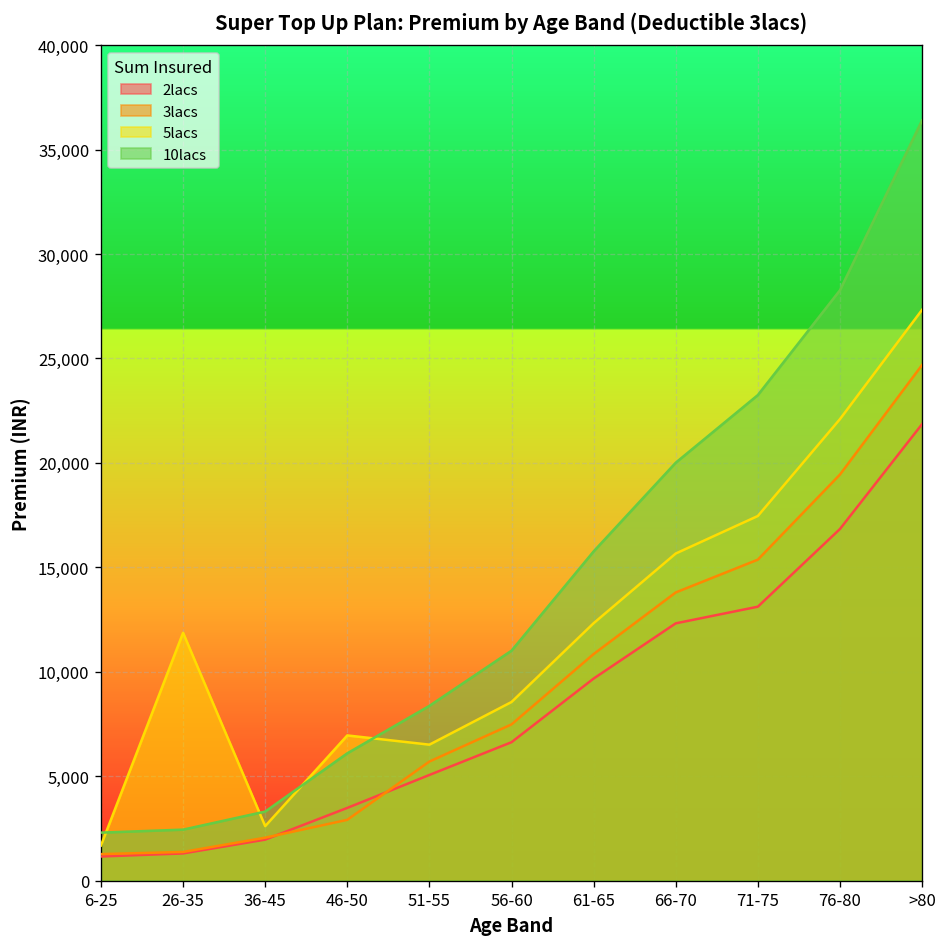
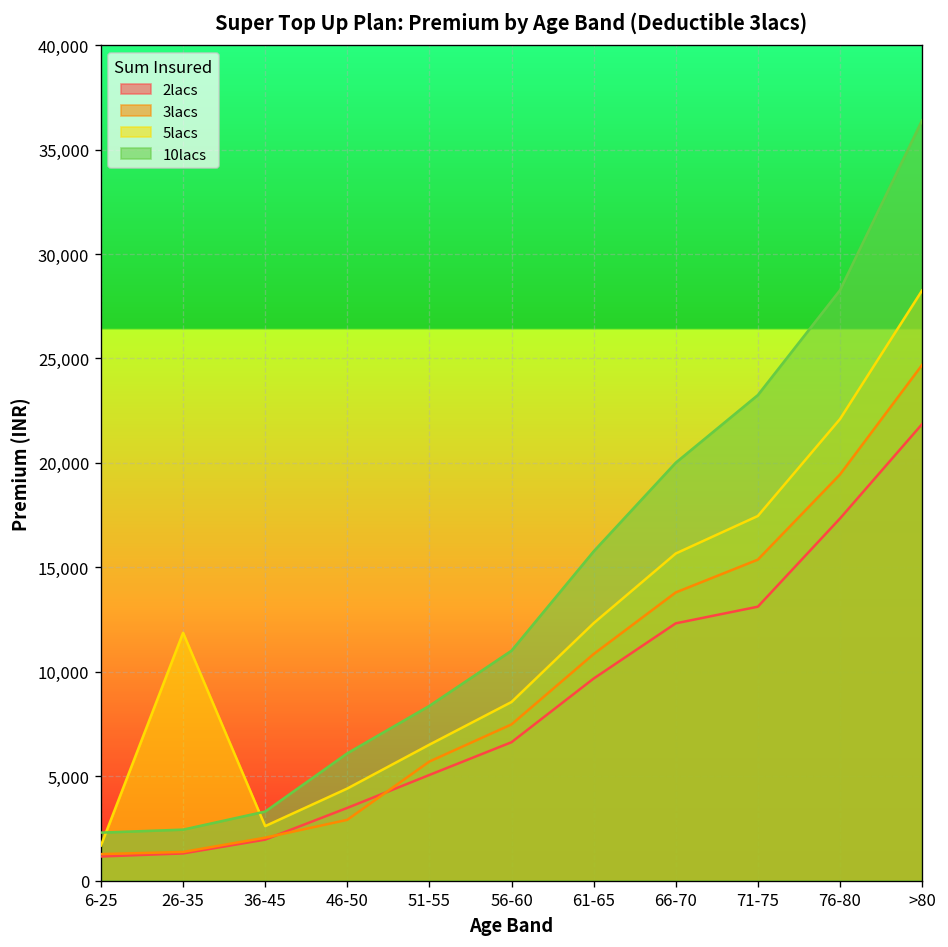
5lacs, 46-50: 7,000 -> 4,400
2lacs, 76-80: 16,800 -> 17,300
5lacs, >80: 27,300 -> 28,300
